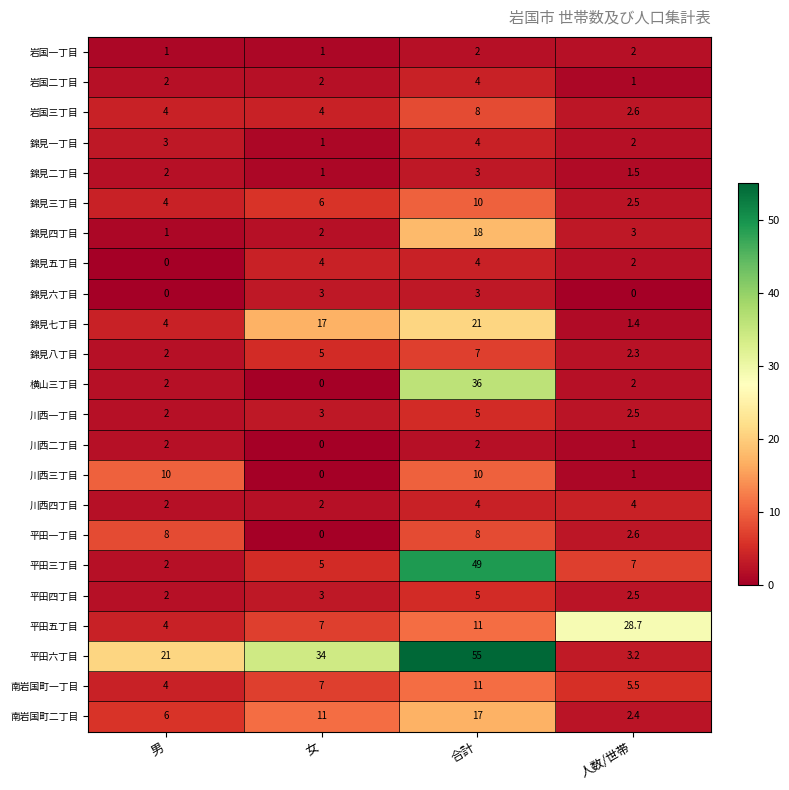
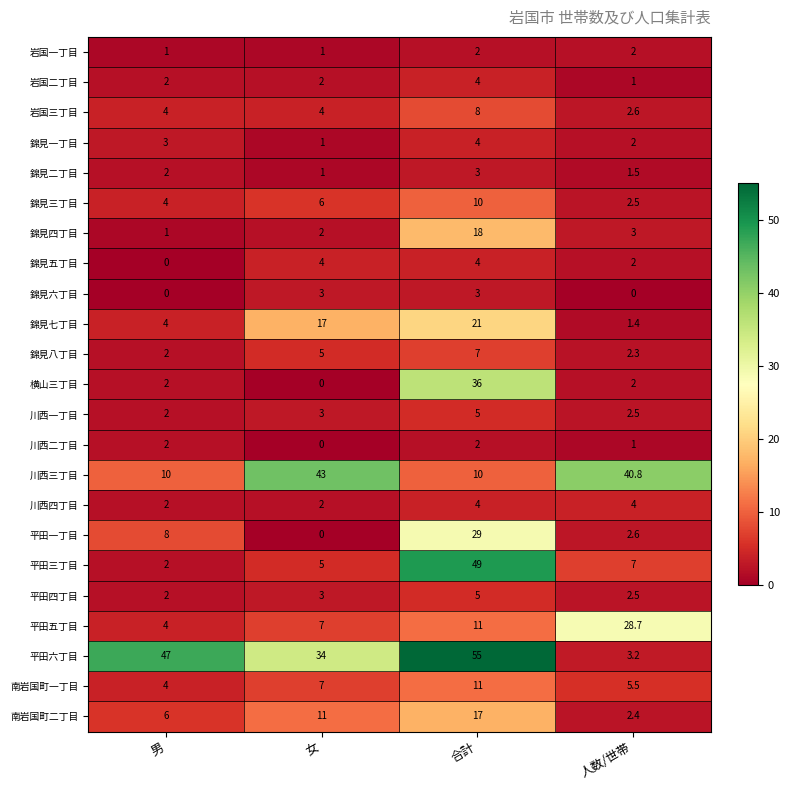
川西三丁目, 女: 0 -> 43
川西三丁目, 人数/世帯: 1 -> 40.8
平田一丁目, 合計: 8 -> 29
平田六丁目, 男: 21 -> 47
